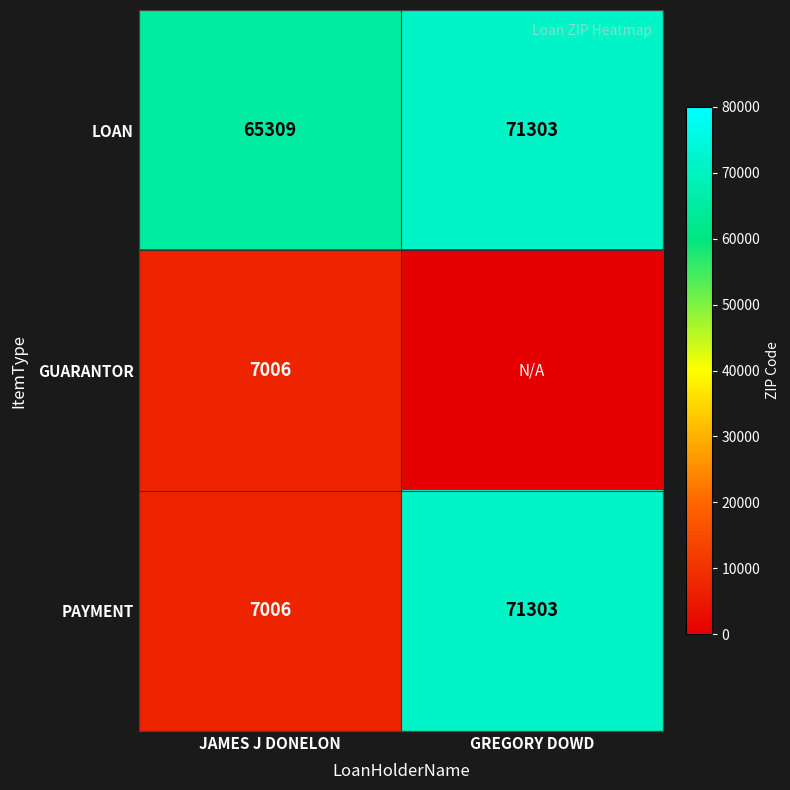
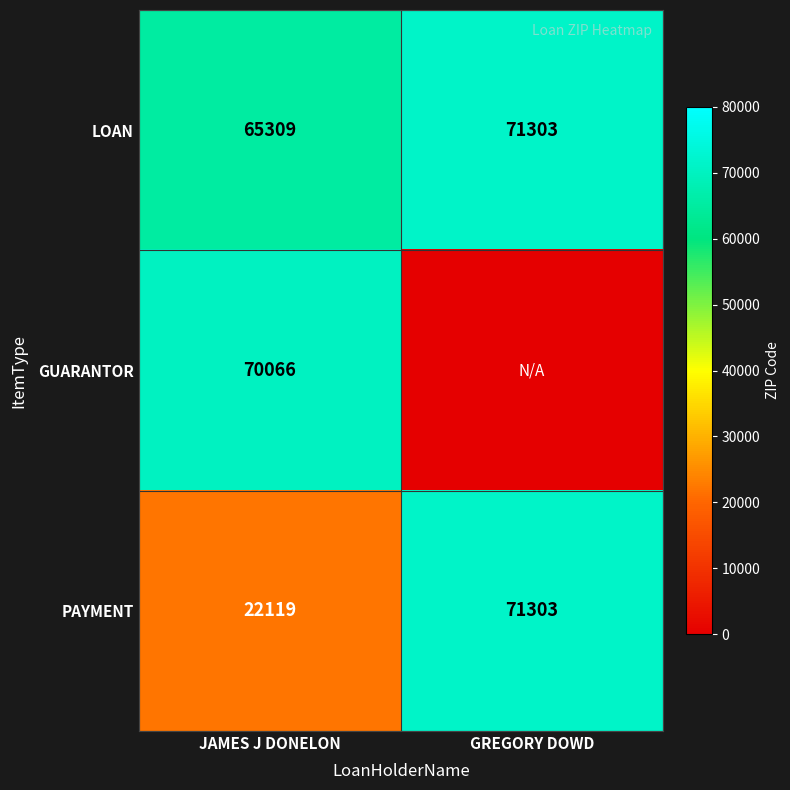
GUARANTOR, JAMES J DONELON: 7006 -> 70066
PAYMENT, JAMES J DONELON: 7006 -> 22119
